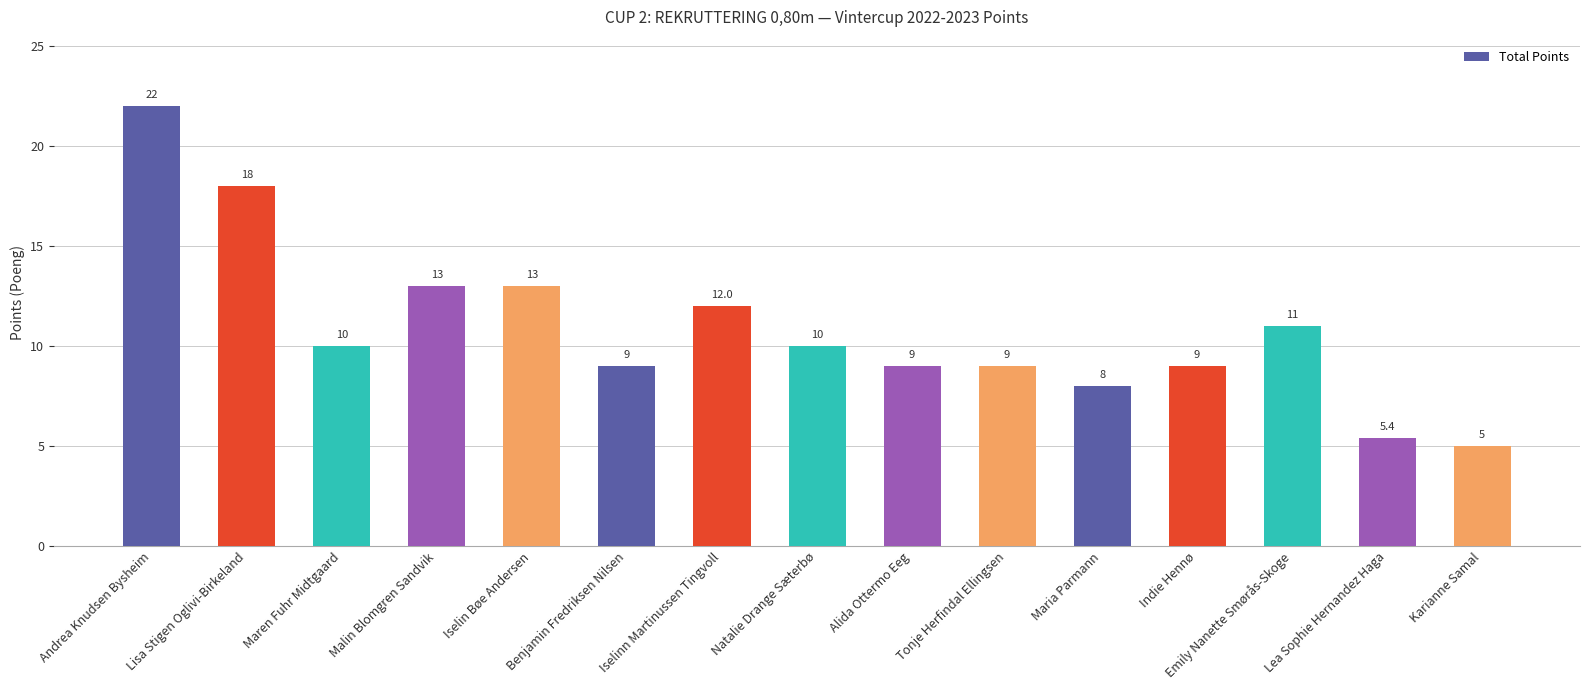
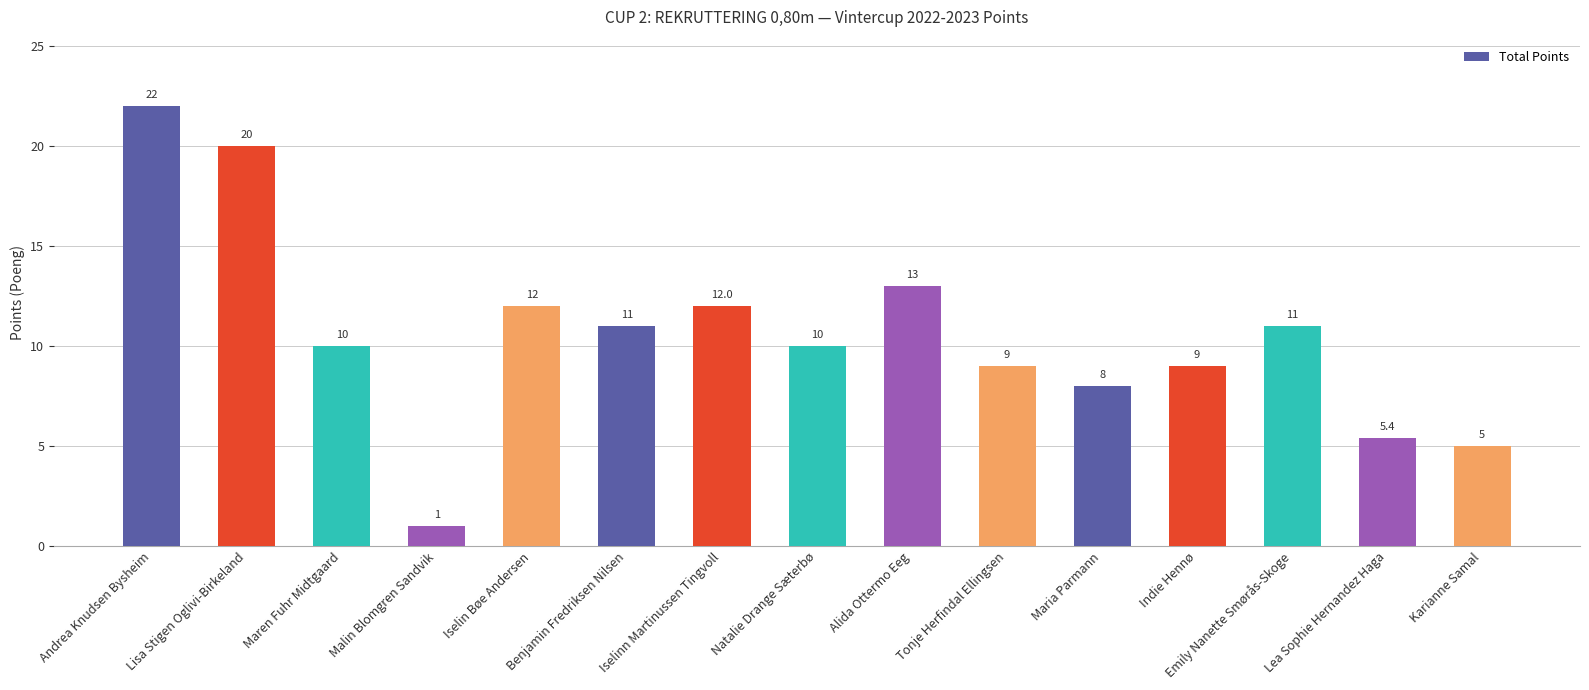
Lisa Stigen Oglivi-Birkeland: 18 -> 20
Malin Blomgren Sandvik: 13 -> 1
Iselin Bøe Andersen: 13 -> 12
Benjamin Fredriksen Nilsen: 9 -> 11
Alida Ottermo Eeg: 9 -> 13
